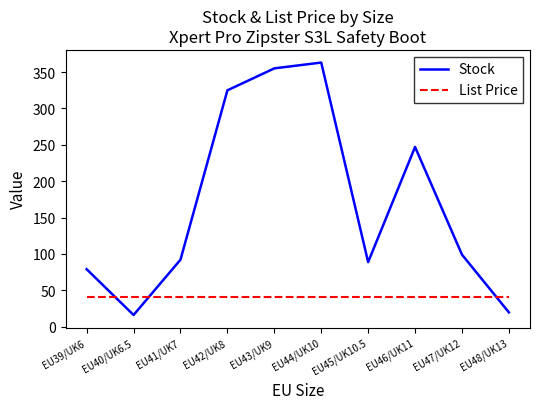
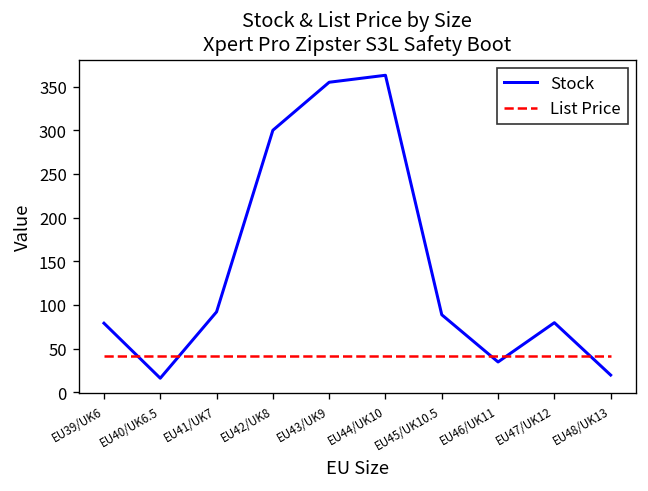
Stock, EU42/UK8: 320 -> 300
Stock, EU46/UK11: 250 -> 30
Stock, EU47/UK12: 100 -> 80
